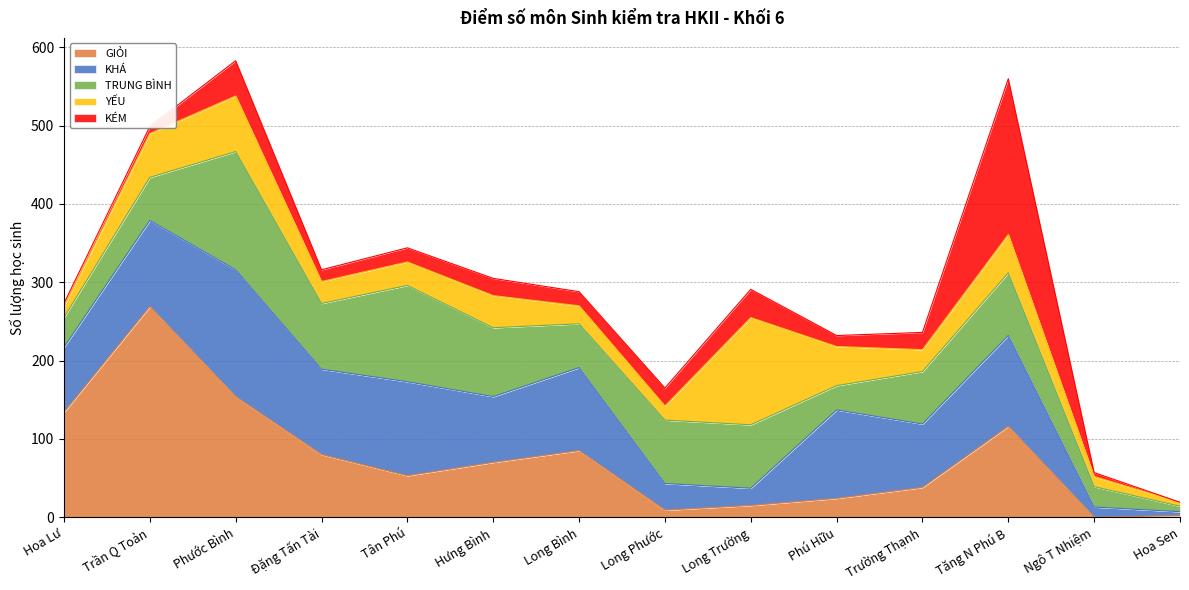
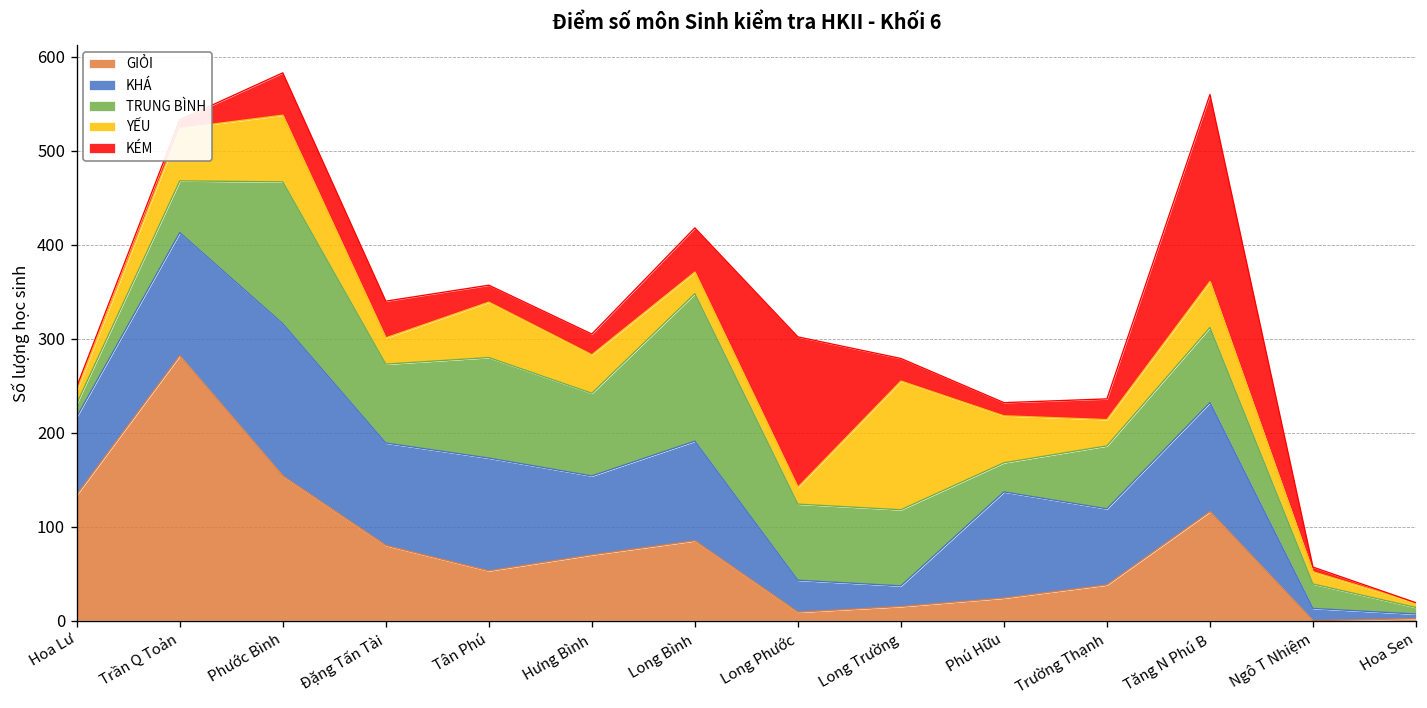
TRUNG BÌNH, Hoa Lư: 40 -> 10
GIỎI, Trần Q Toản: 270 -> 280
KHÁ, Trần Q Toản: 110 -> 130
KÉM, Đặng Tấn Tài: 20 -> 40
TRUNG BÌNH, Tân Phú: 120 -> 110
YẾU, Tân Phú: 30 -> 60
TRUNG BÌNH, Long Bình: 60 -> 160
KÉM, Long Bình: 20 -> 50
KÉM, Long Phước: 20 -> 160
KÉM, Long Trường: 40 -> 20
